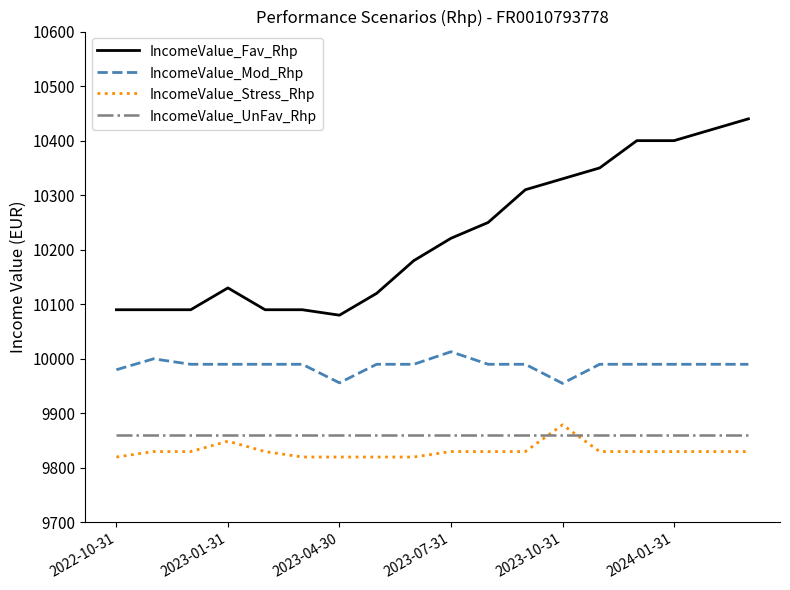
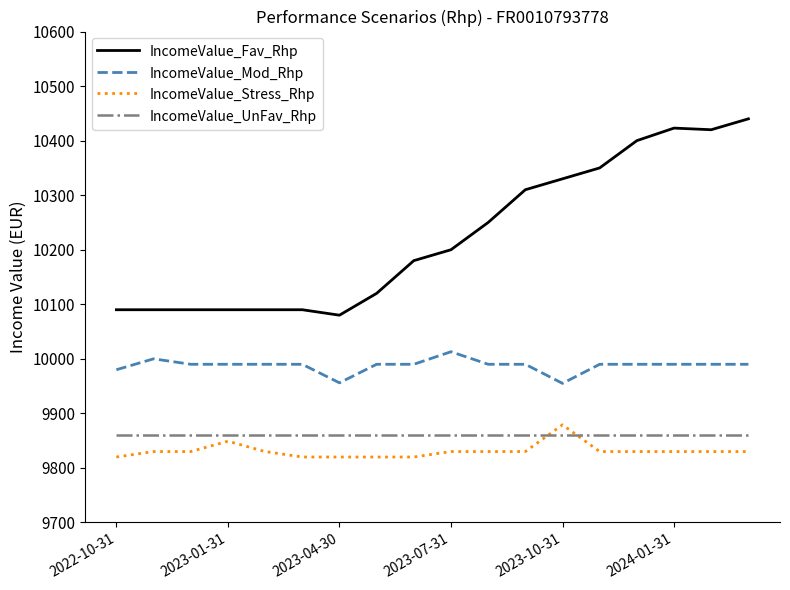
IncomeValue_Fav_Rhp, 2023-01-31: 10130 -> 10090
IncomeValue_Fav_Rhp, 2023-07-31: 10220 -> 10200
IncomeValue_Fav_Rhp, 2024-01-31: 10400 -> 10420
